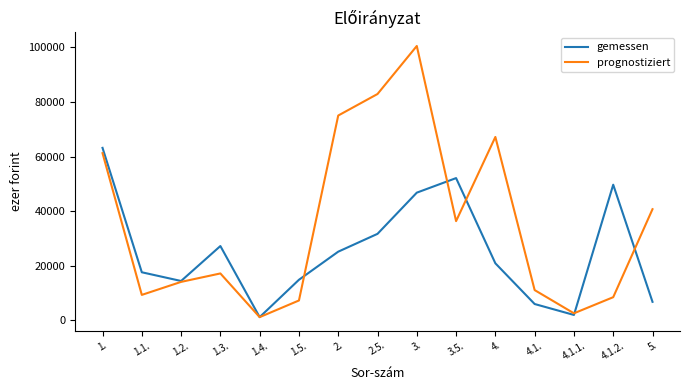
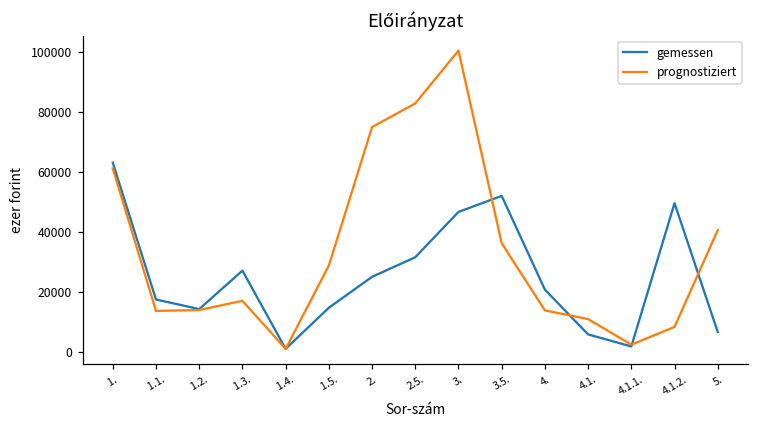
prognostiziert, 1.1.: 9000 -> 14000
prognostiziert, 1.5.: 7000 -> 29000
prognostiziert, 4.: 67000 -> 14000
